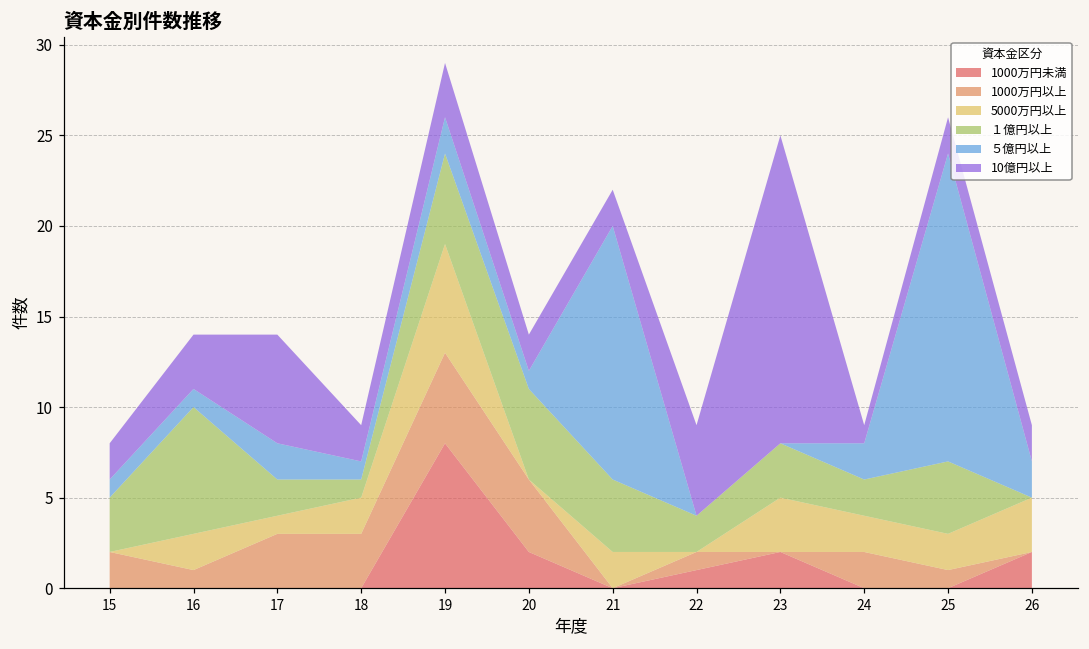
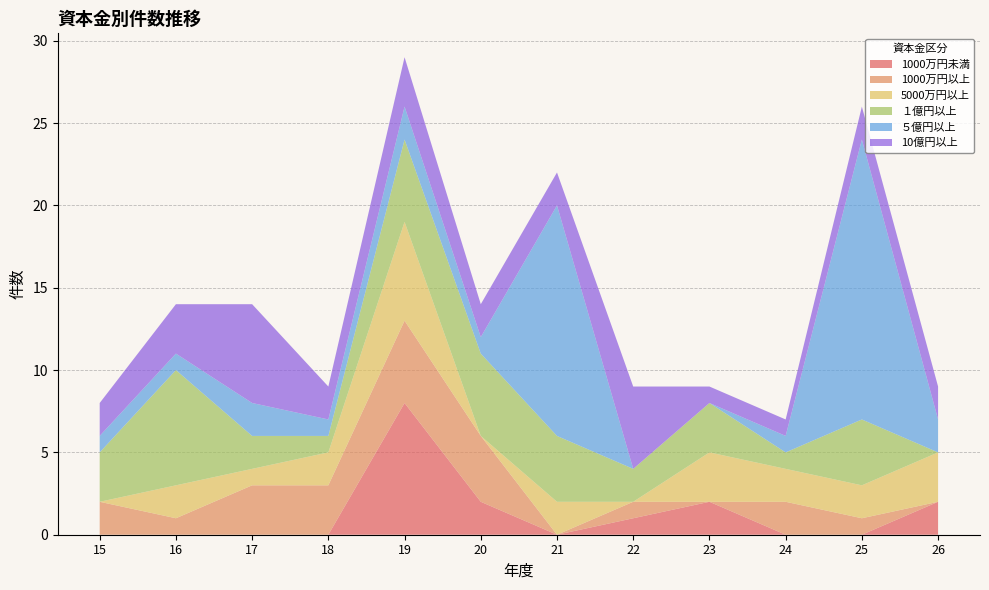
10億円以上, 23: 17 -> 1
１億円以上, 24: 2 -> 1
５億円以上, 24: 2 -> 1
